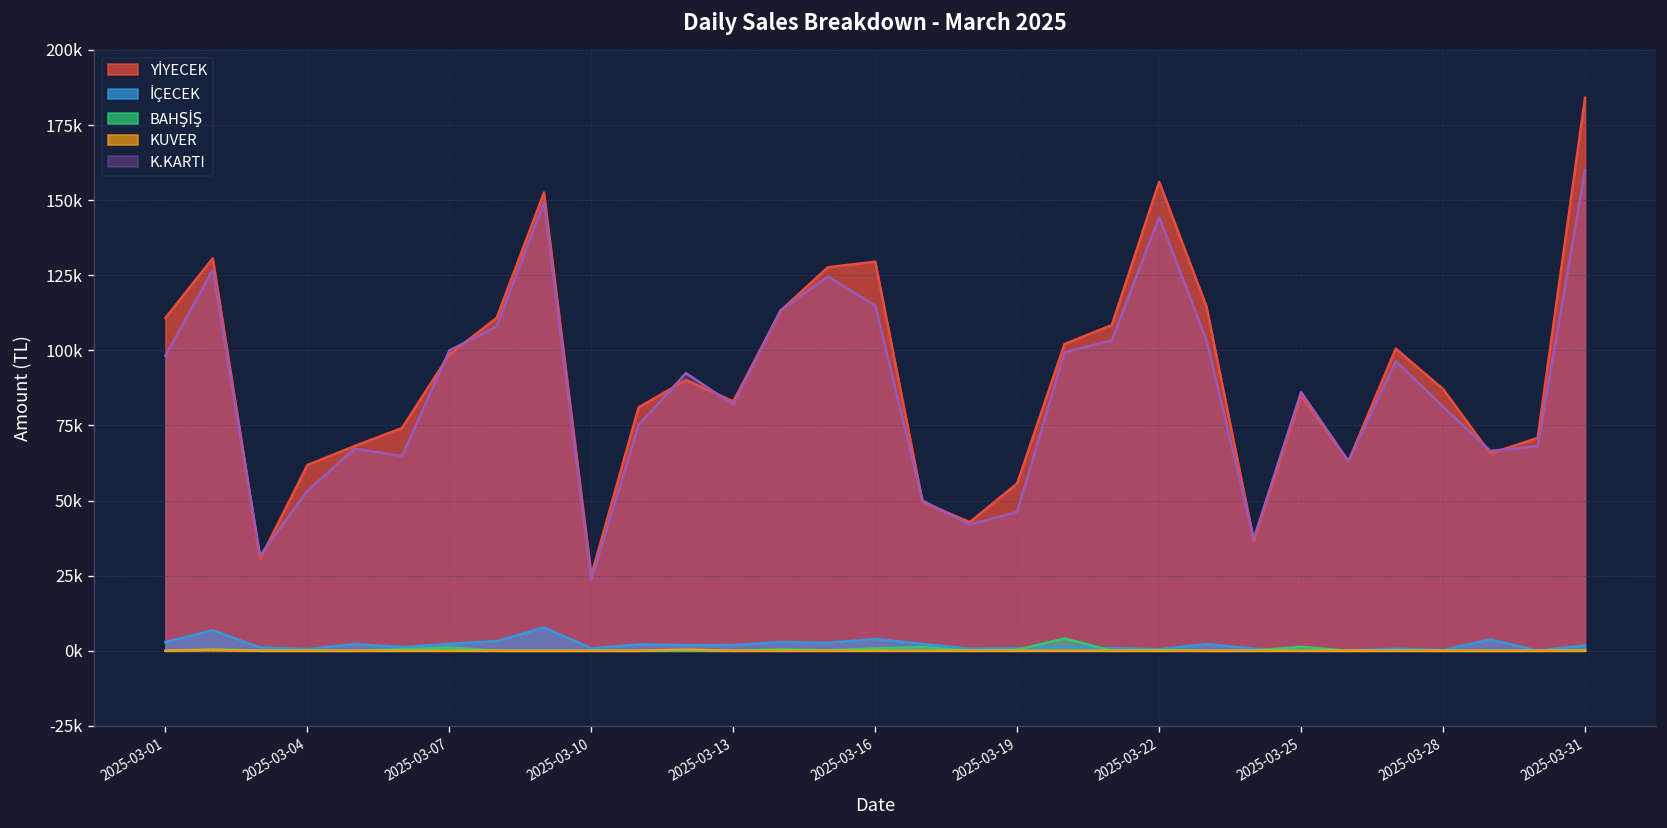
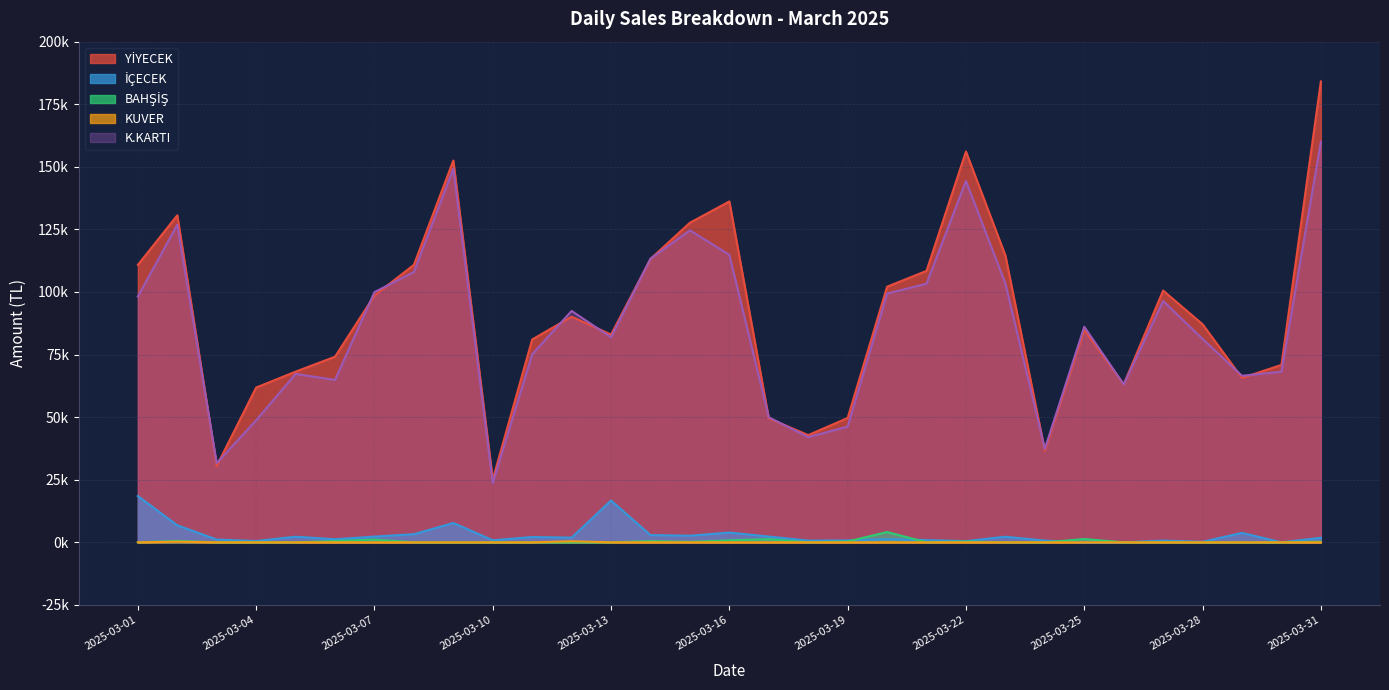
İÇECEK, 2025-03-01: 3000 -> 18000
K.KARTI, 2025-03-04: 53000 -> 49000
İÇECEK, 2025-03-13: 2000 -> 17000
YİYECEK, 2025-03-16: 130000 -> 136000
YİYECEK, 2025-03-19: 56000 -> 50000
